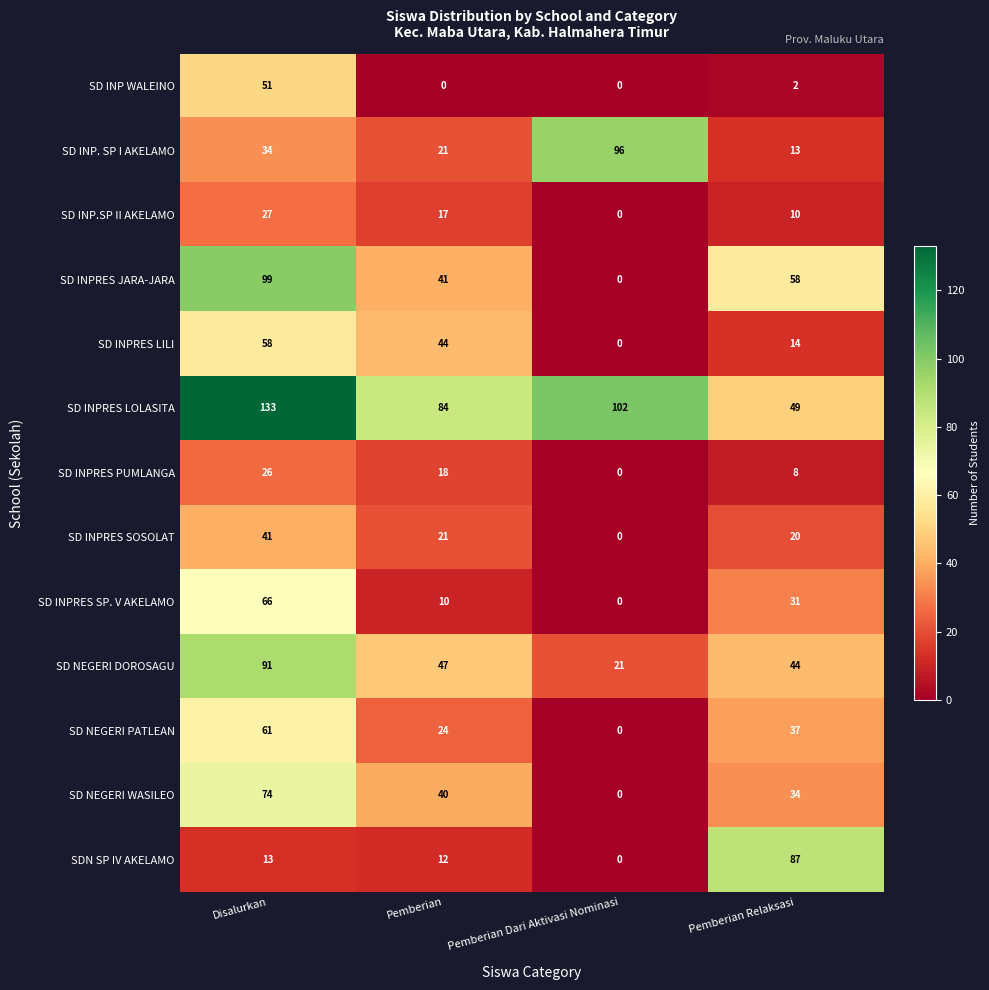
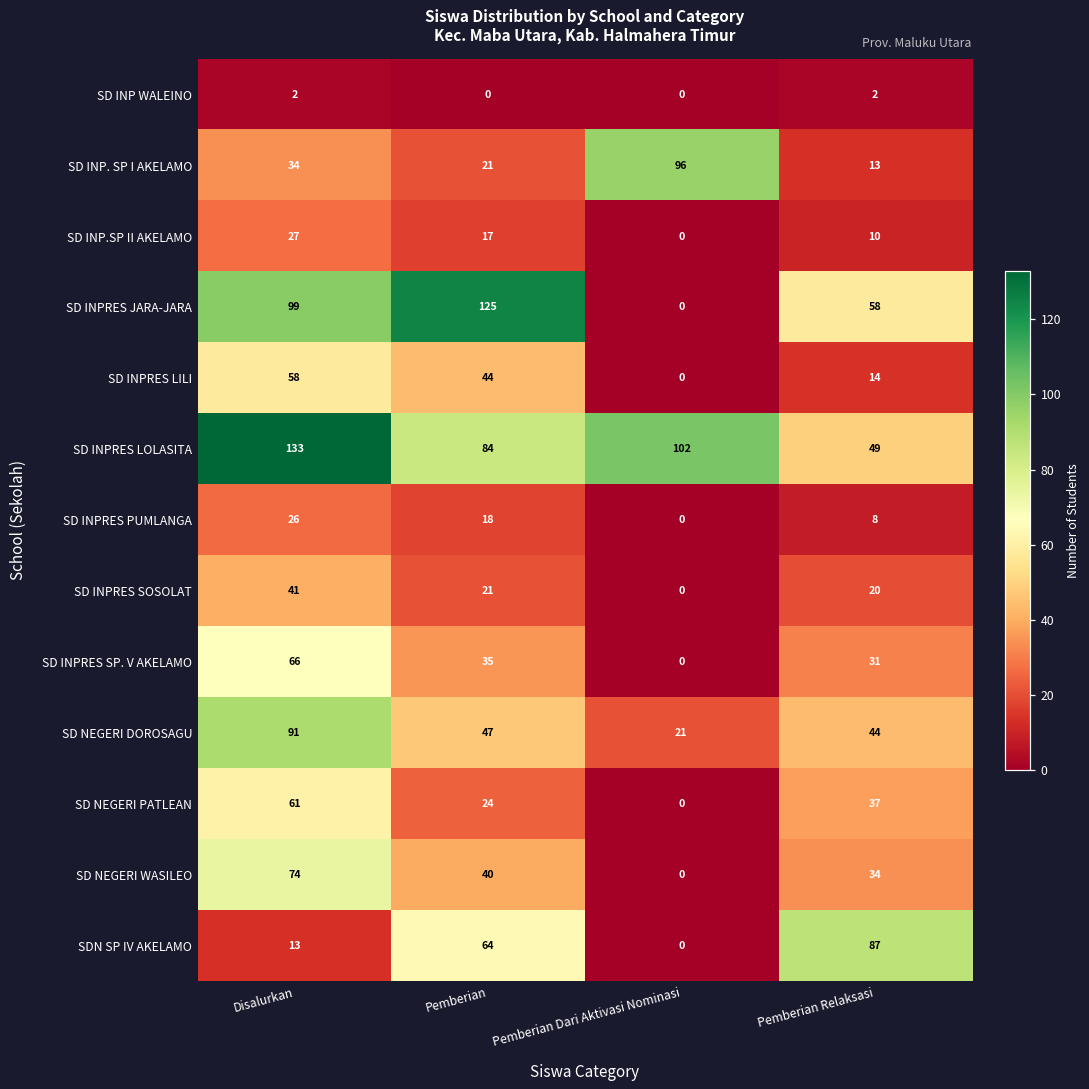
SD INP WALEINO, Disalurkan: 51 -> 2
SD INPRES JARA-JARA, Pemberian: 41 -> 125
SD INPRES SP. V AKELAMO, Pemberian: 10 -> 35
SDN SP IV AKELAMO, Pemberian: 12 -> 64
